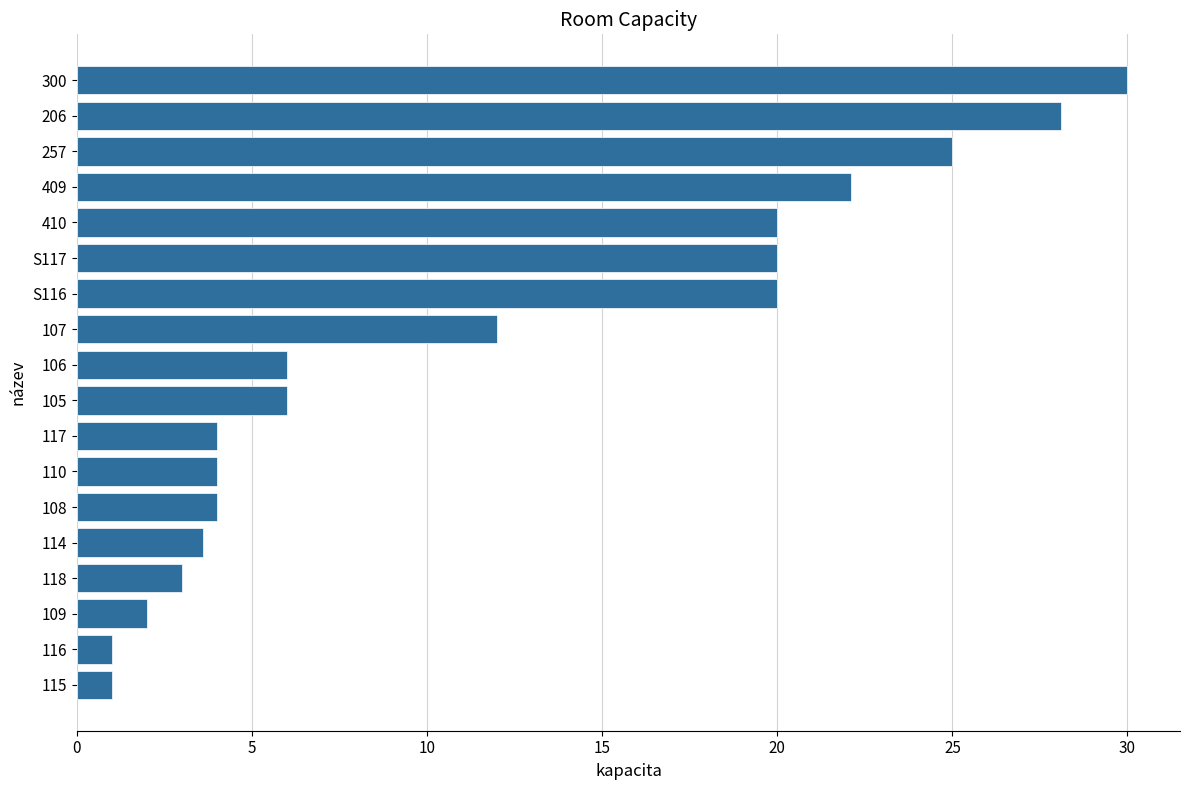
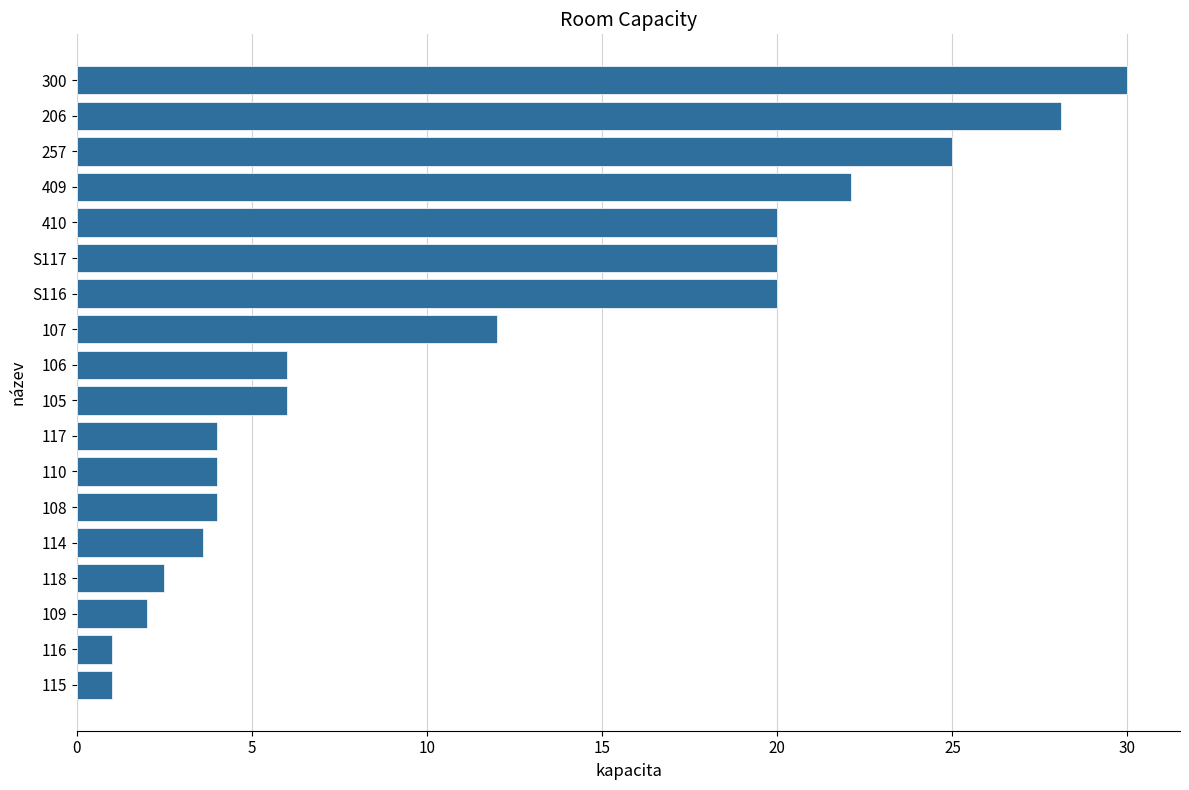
118: 3.0 -> 2.5
